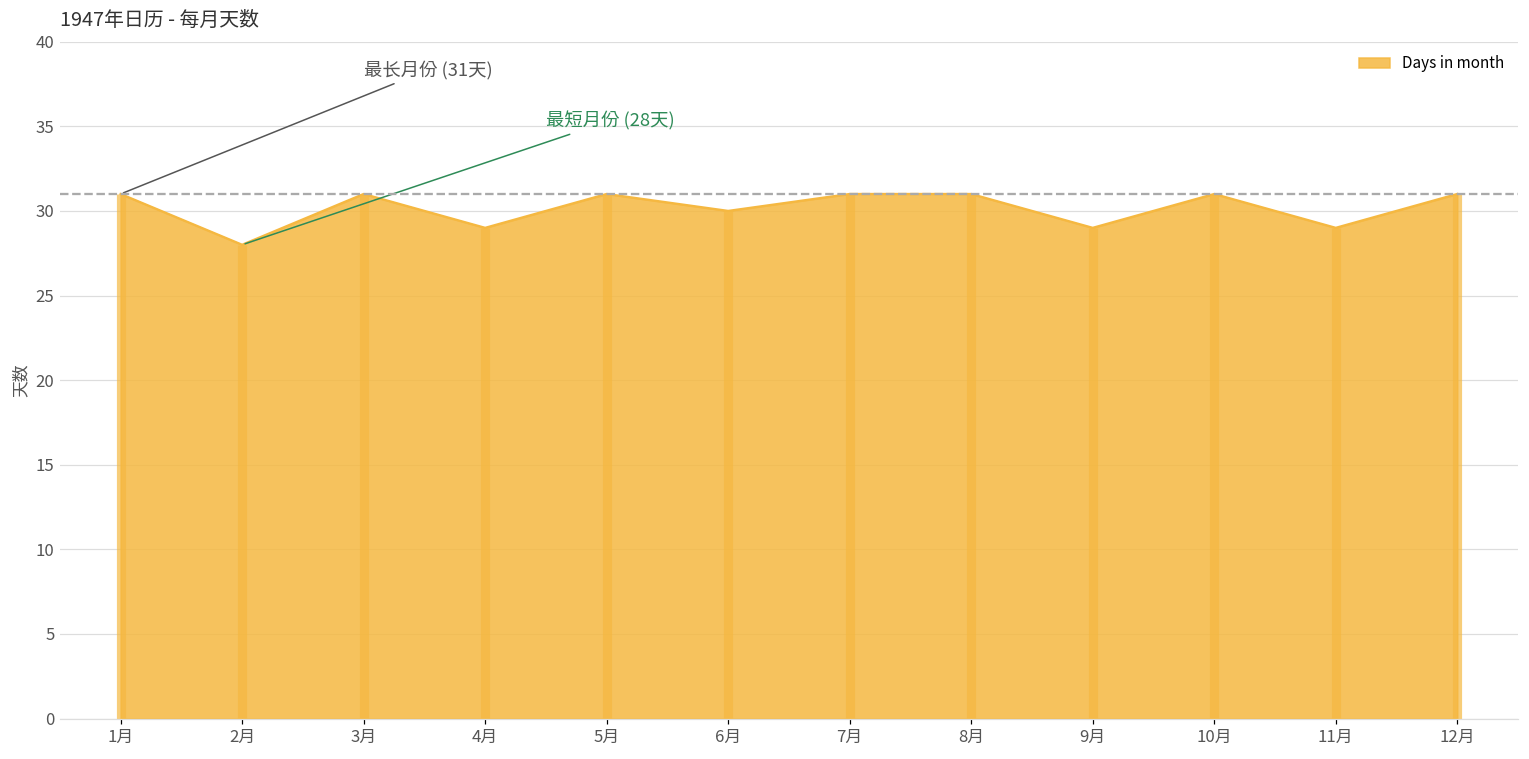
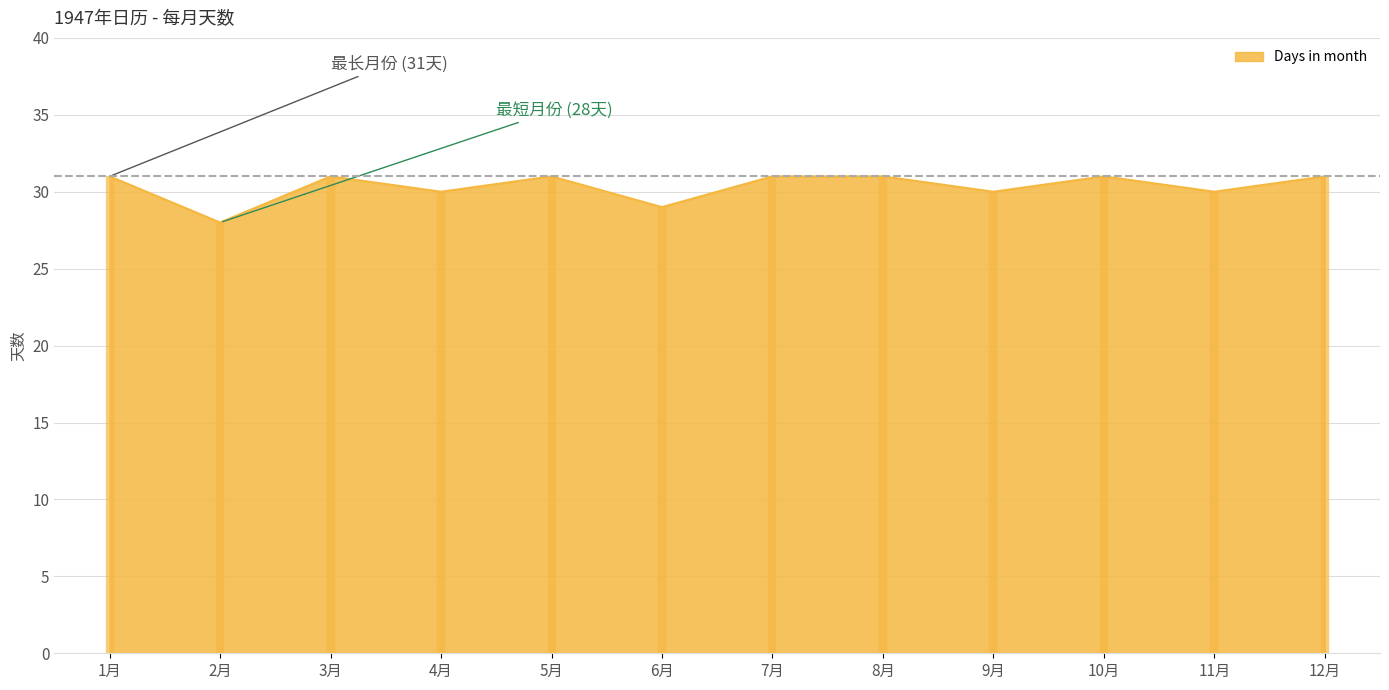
4月: 29 -> 30
6月: 30 -> 29
9月: 29 -> 30
11月: 29 -> 30
